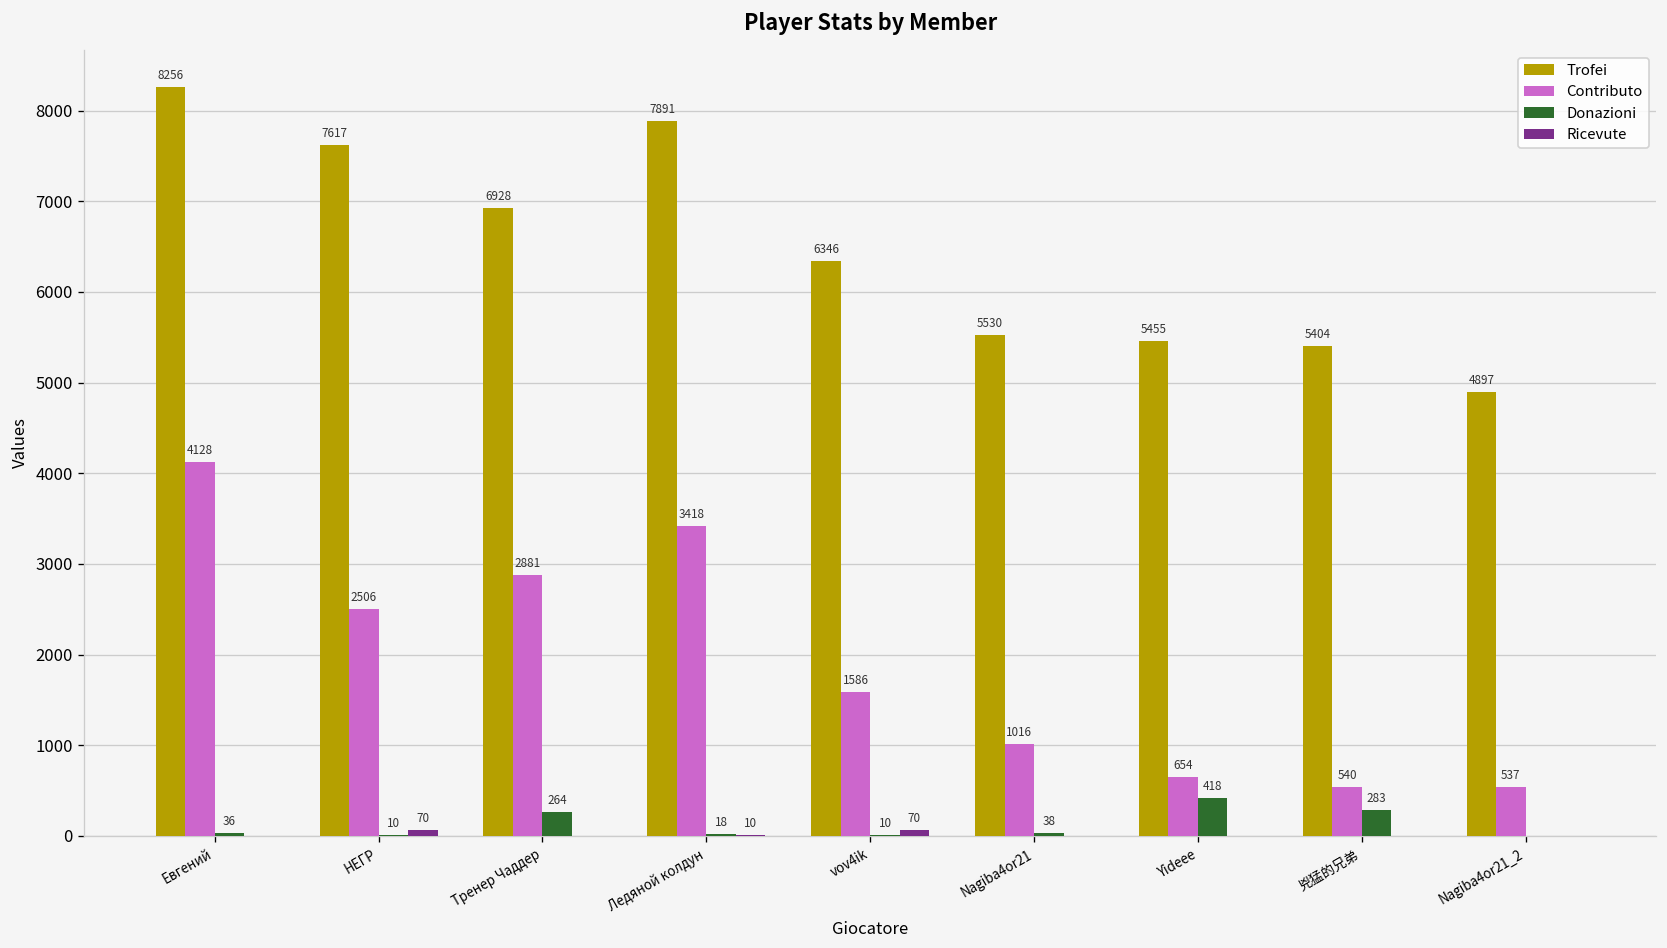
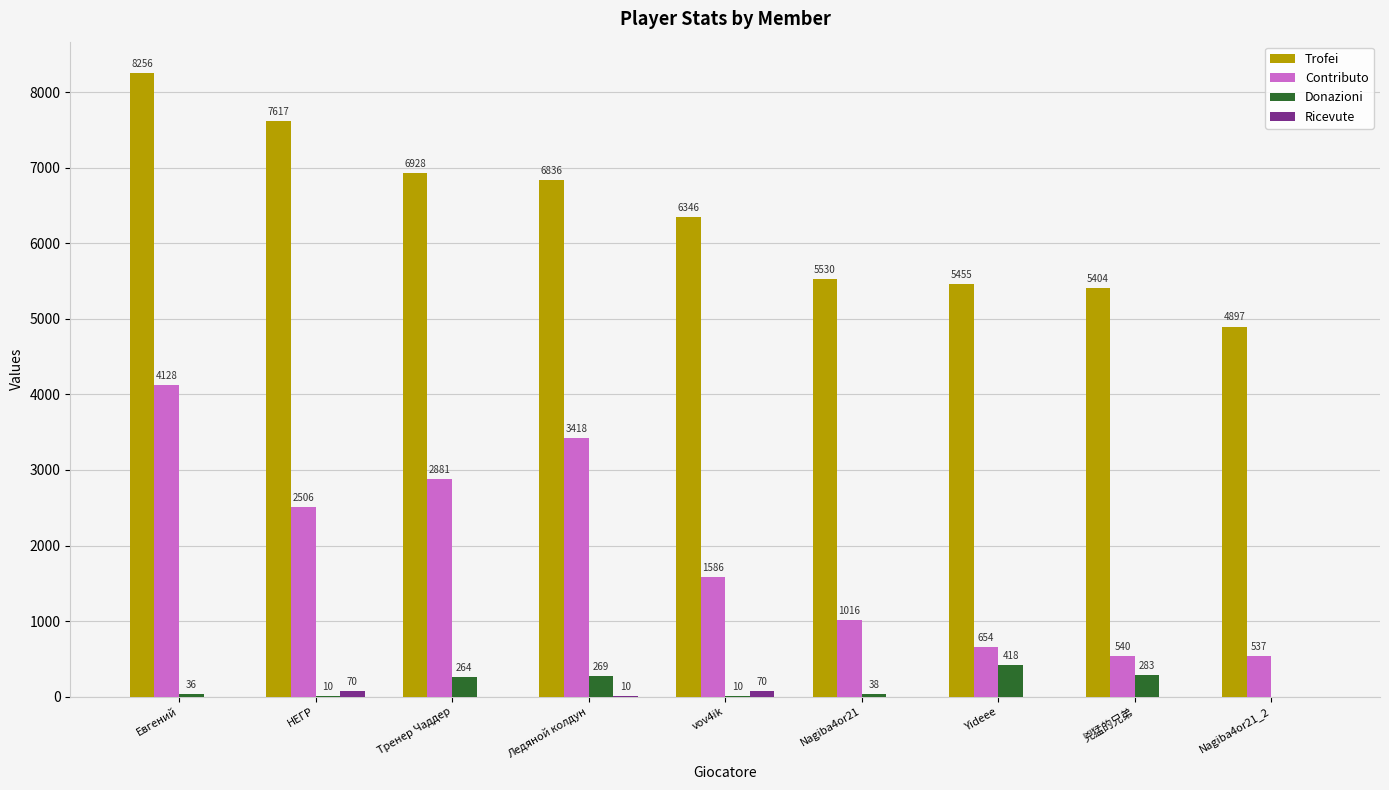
Trofei, Ледяной колдун: 7891 -> 6836
Donazioni, Ледяной колдун: 18 -> 269
